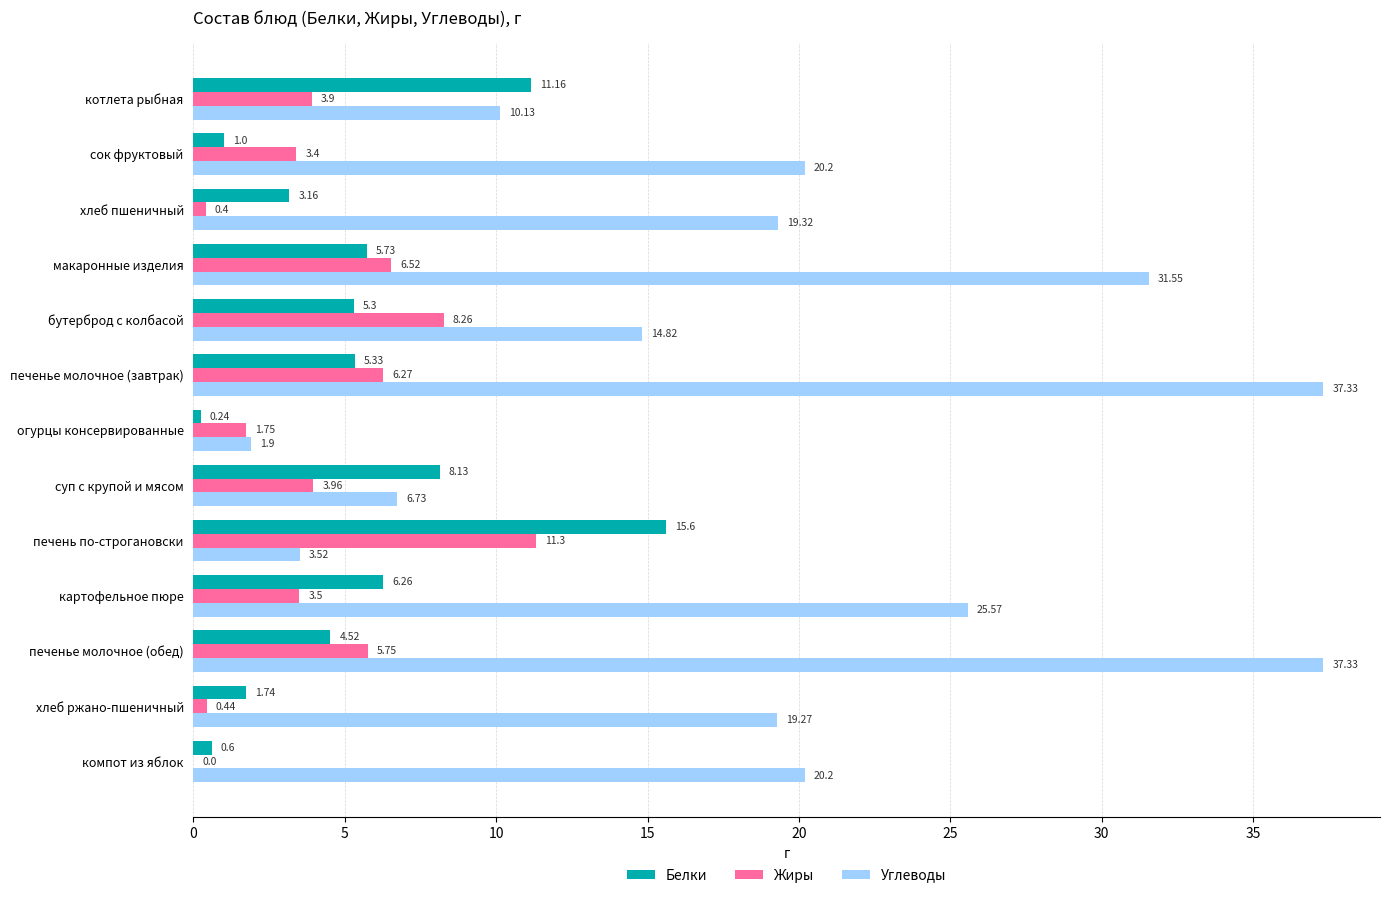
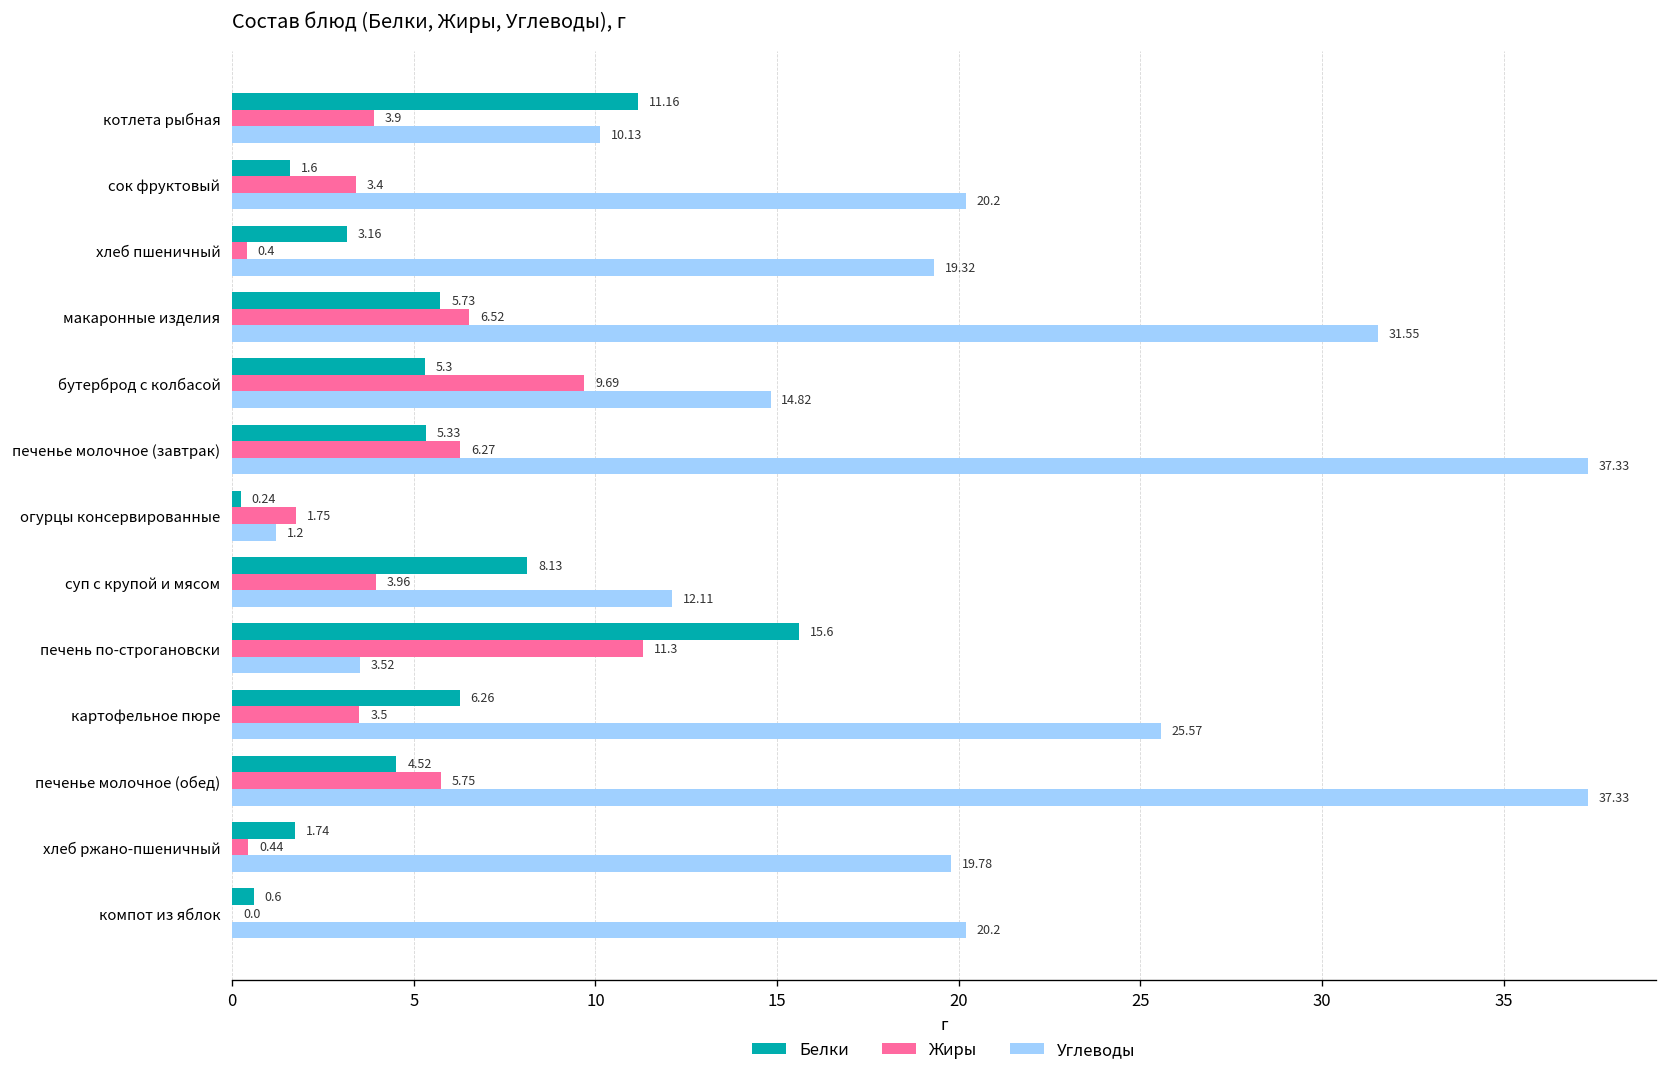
Белки, сок фруктовый: 1.0 -> 1.6
Жиры, бутерброд с колбасой: 8.26 -> 9.69
Углеводы, огурцы консервированные: 1.9 -> 1.2
Углеводы, суп с крупой и мясом: 6.73 -> 12.11
Углеводы, хлеб ржано-пшеничный: 19.27 -> 19.78
